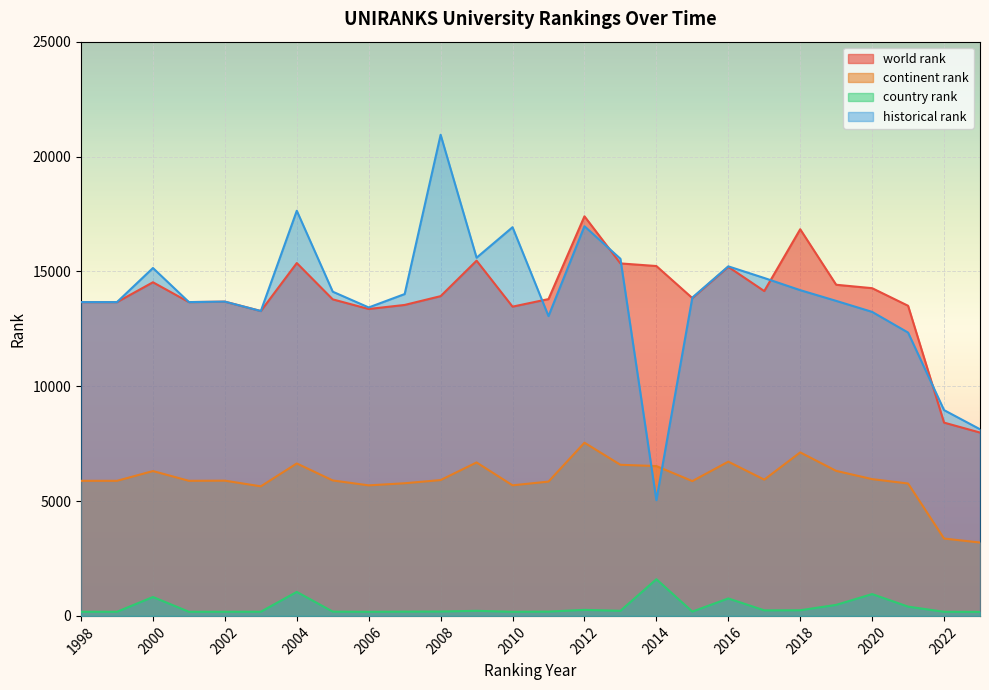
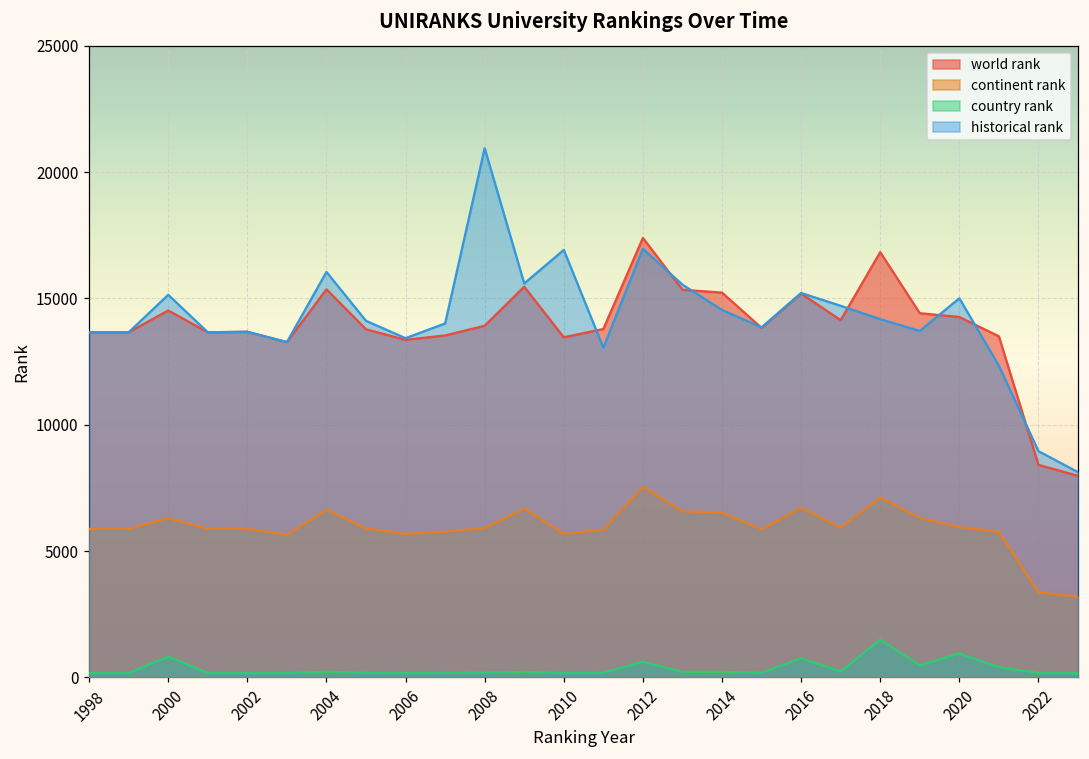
country rank, 2004: 1000 -> 200
historical rank, 2004: 17600 -> 16100
country rank, 2012: 300 -> 600
country rank, 2014: 1600 -> 200
historical rank, 2014: 5000 -> 14500
country rank, 2018: 200 -> 1500
historical rank, 2020: 13200 -> 15000
